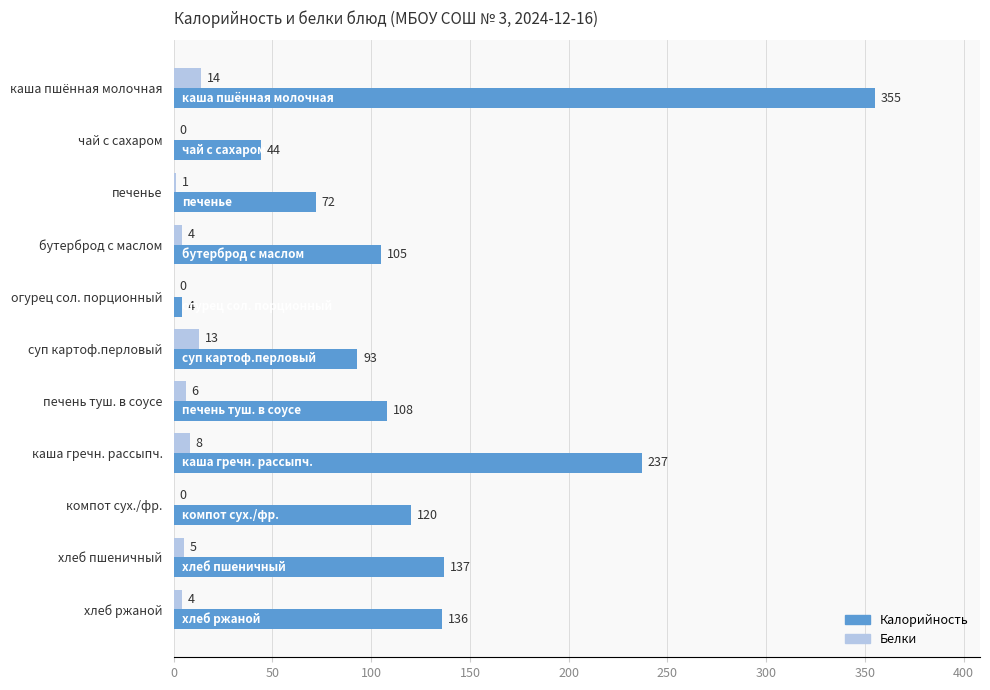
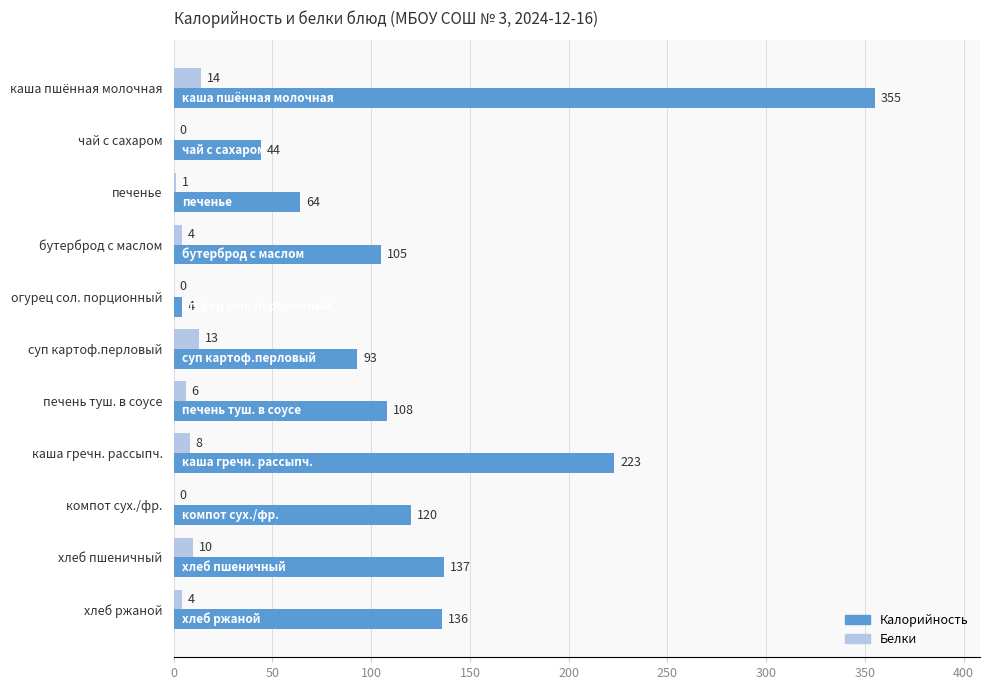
Калорийность, печенье: 72 -> 64
Калорийность, каша гречн. рассыпч.: 237 -> 223
Белки, хлеб пшеничный: 5 -> 10
